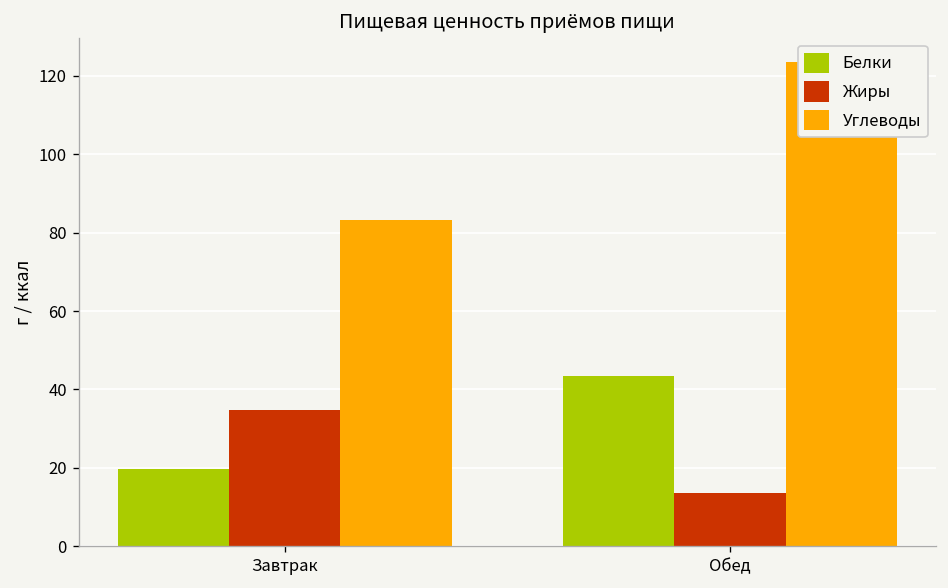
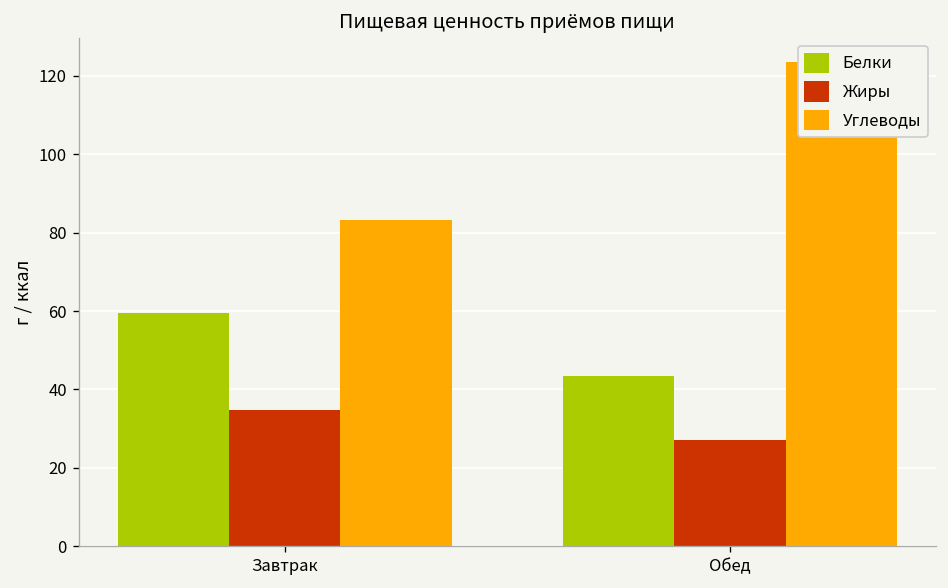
Белки, Завтрак: 20 -> 59
Жиры, Обед: 14 -> 27
